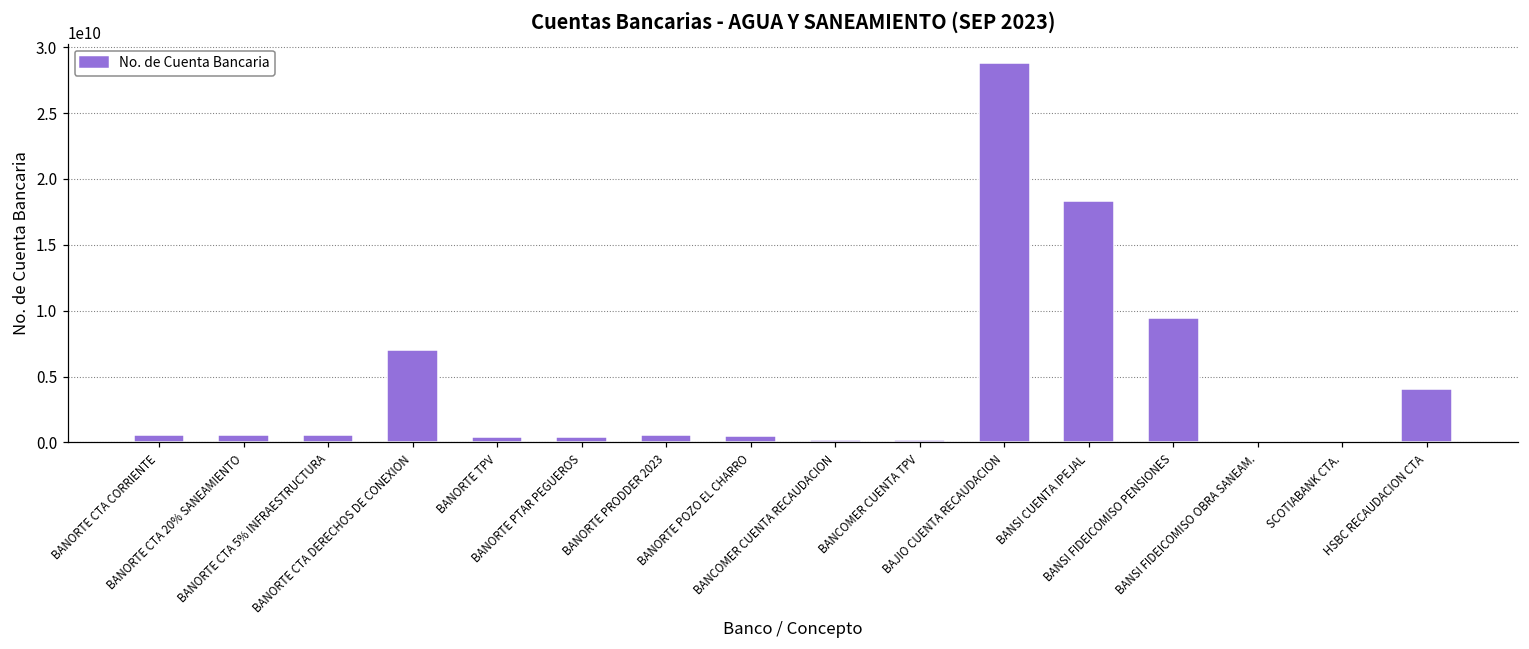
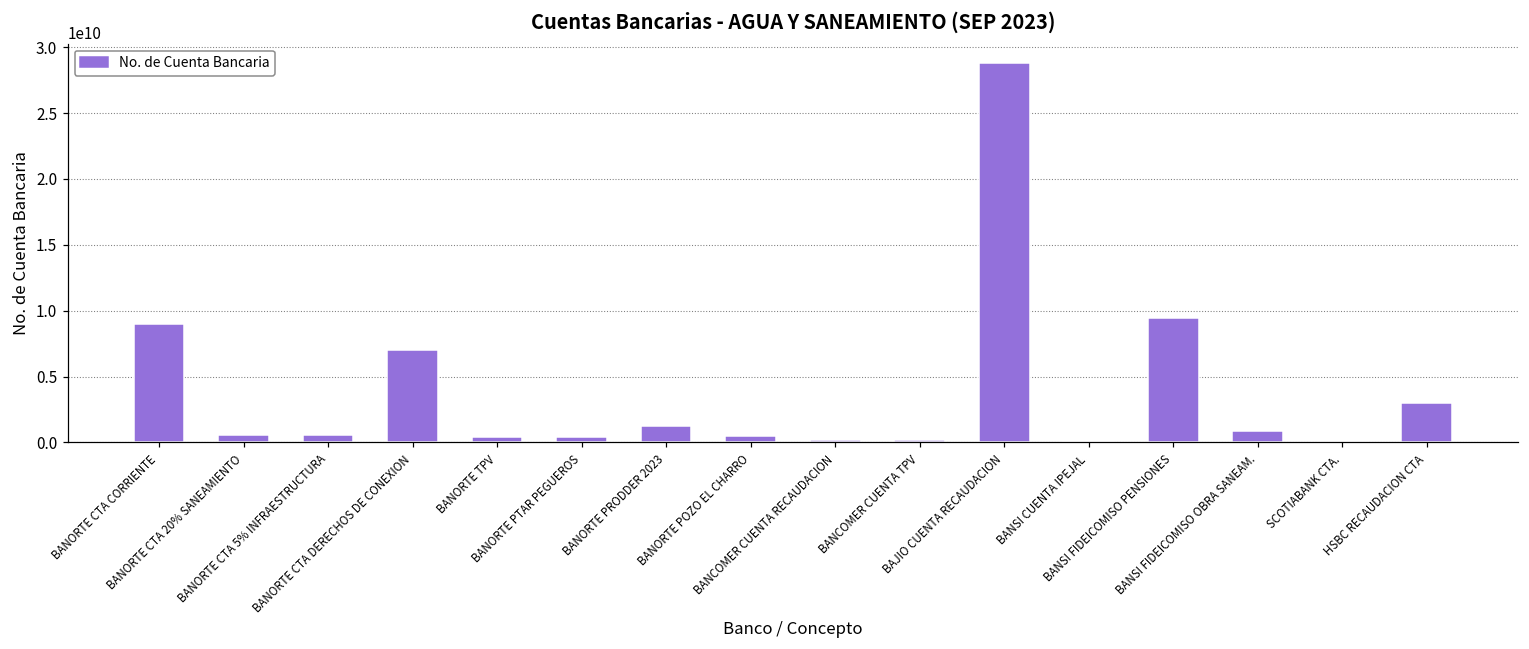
BANORTE CTA CORRIENTE: 600000000 -> 9000000000
BANORTE PRODDER 2023: 500000000 -> 1200000000
BANSI CUENTA IPEJAL: 18400000000 -> 100000000
BANSI FIDEICOMISO OBRA SANEAM.: 100000000 -> 900000000
HSBC RECAUDACION CTA: 4100000000 -> 3000000000
